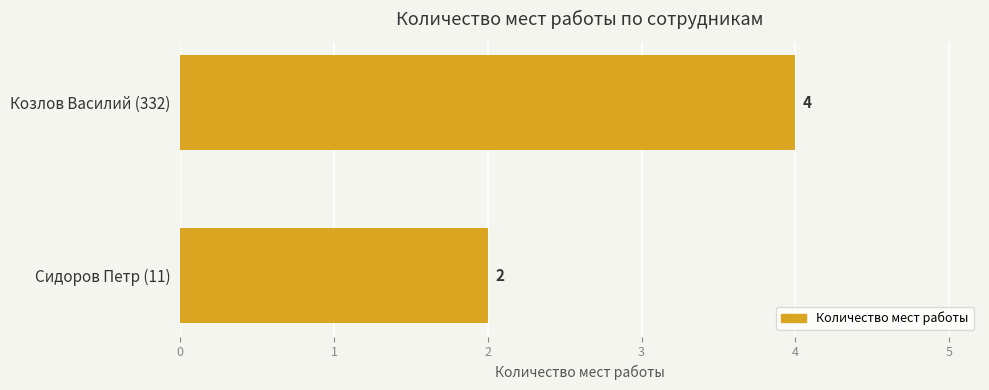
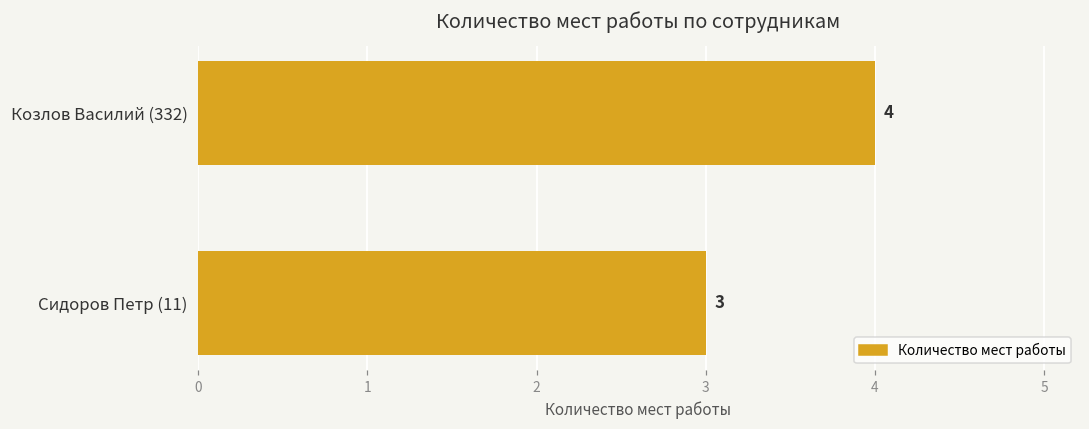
Сидоров Петр (11): 2 -> 3
